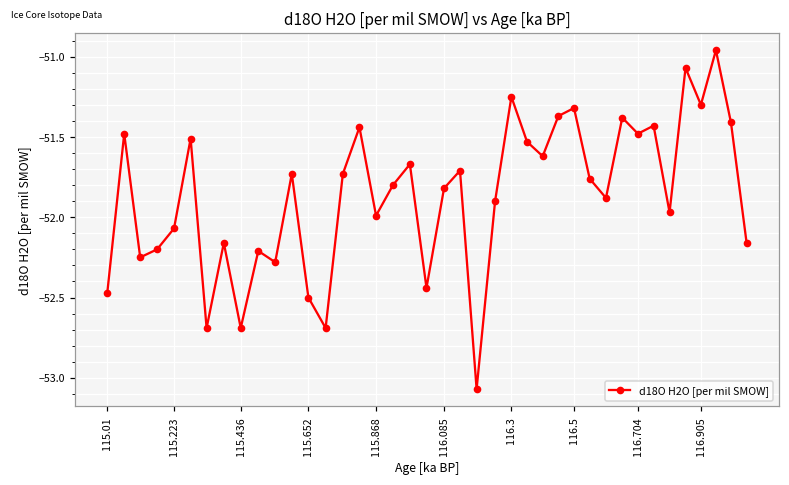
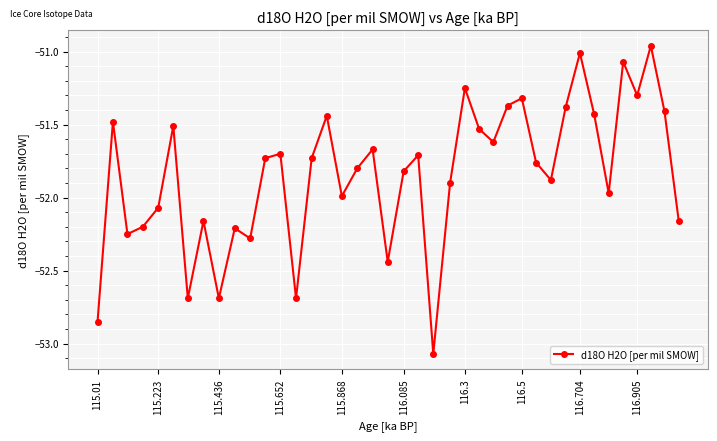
115.01: -52.47 -> -52.85
115.652: -52.5 -> -51.7
116.704: -51.48 -> -51.01
